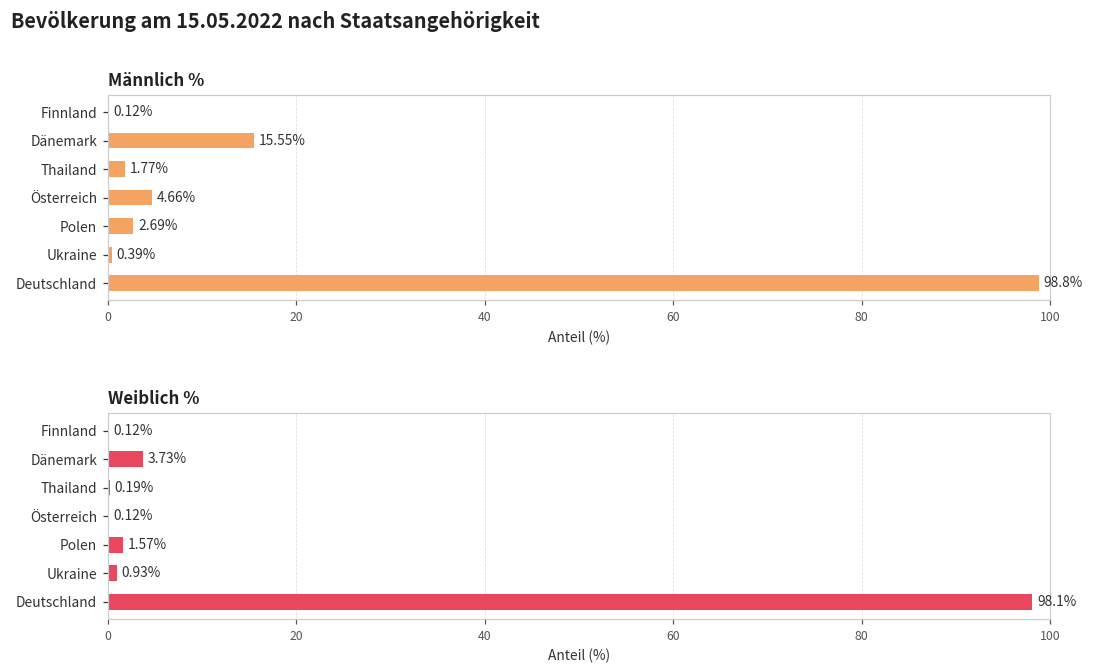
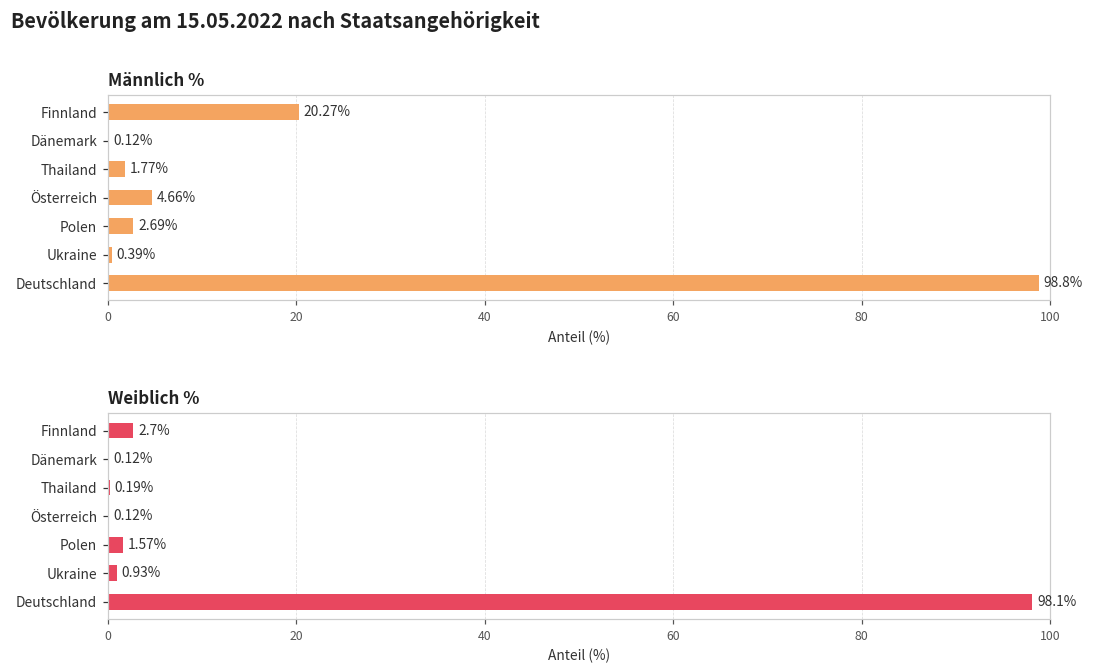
Männlich %, Finnland: 0.12% -> 20.27%
Männlich %, Dänemark: 15.55% -> 0.12%
Weiblich %, Finnland: 0.12% -> 2.7%
Weiblich %, Dänemark: 3.73% -> 0.12%
